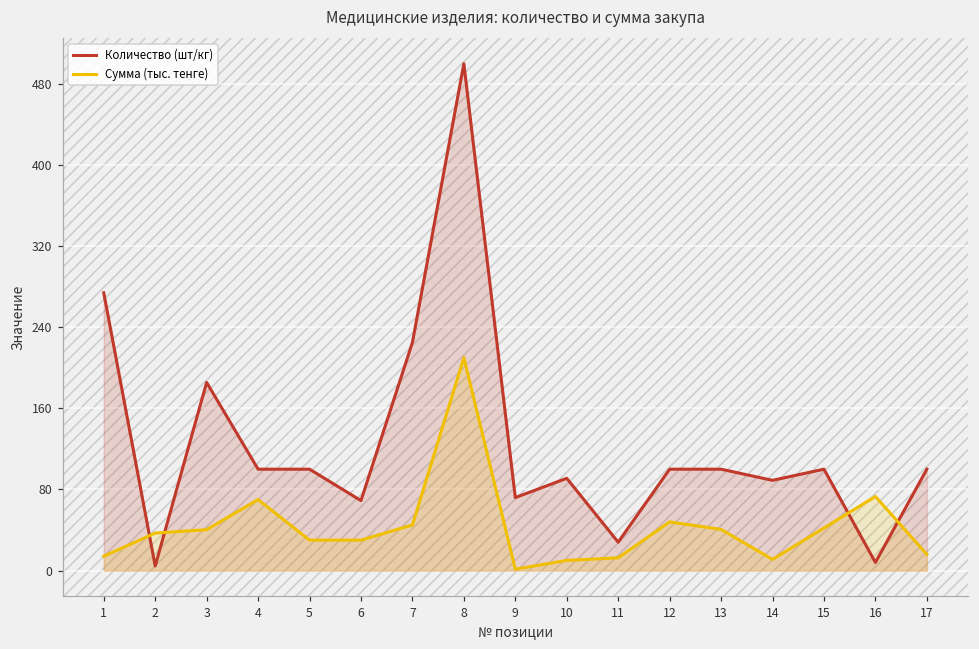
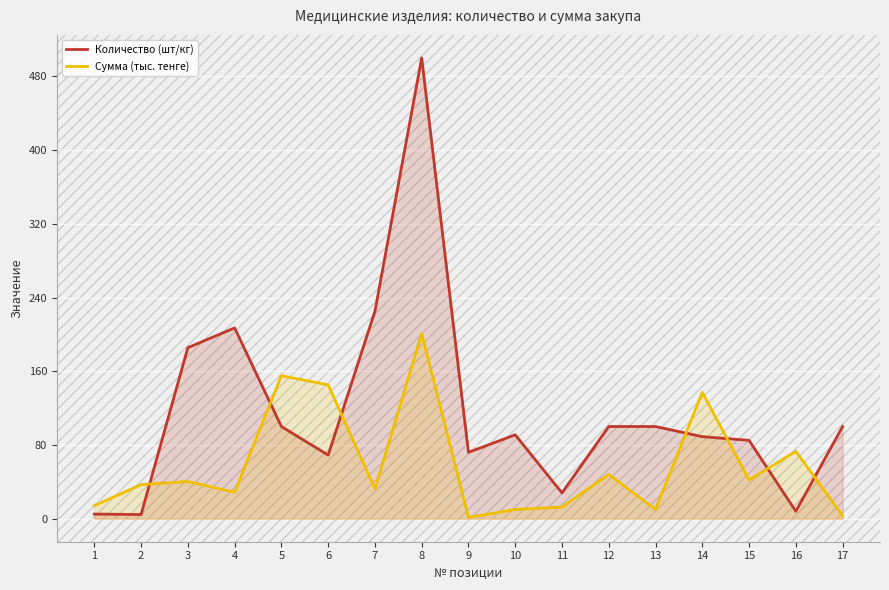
Количество (шт/кг), 1: 270 -> 10
Количество (шт/кг), 4: 100 -> 210
Сумма (тыс. тенге), 4: 70 -> 30
Сумма (тыс. тенге), 5: 30 -> 160
Сумма (тыс. тенге), 6: 30 -> 150
Сумма (тыс. тенге), 7: 50 -> 30
Сумма (тыс. тенге), 8: 210 -> 200
Сумма (тыс. тенге), 13: 40 -> 10
Сумма (тыс. тенге), 14: 10 -> 140
Количество (шт/кг), 15: 100 -> 90
Сумма (тыс. тенге), 17: 20 -> 0
